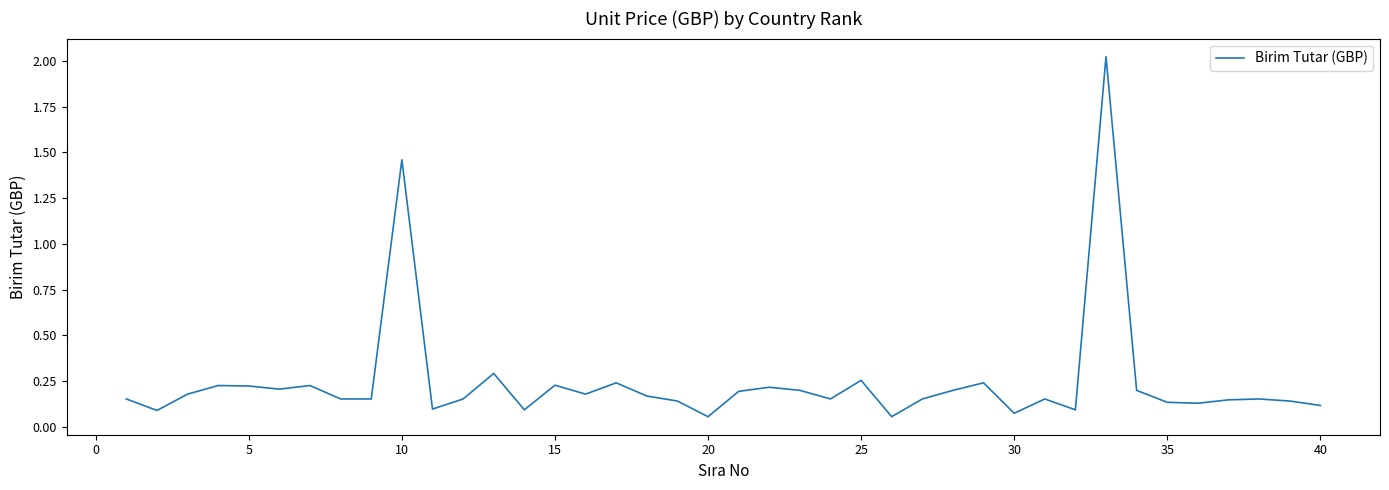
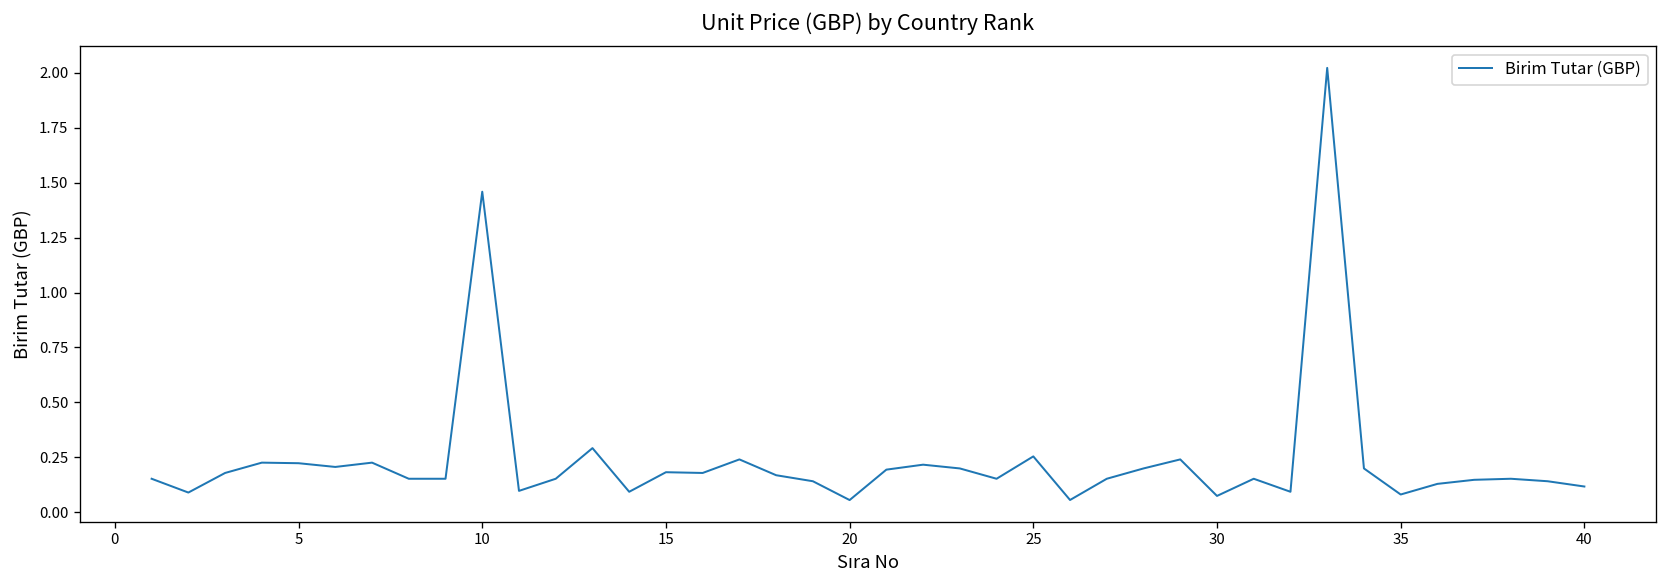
15: 0.23 -> 0.18
35: 0.13 -> 0.08
